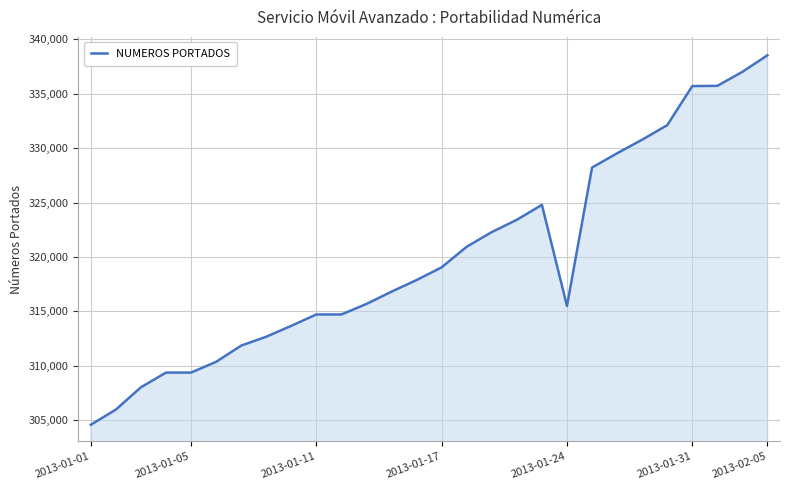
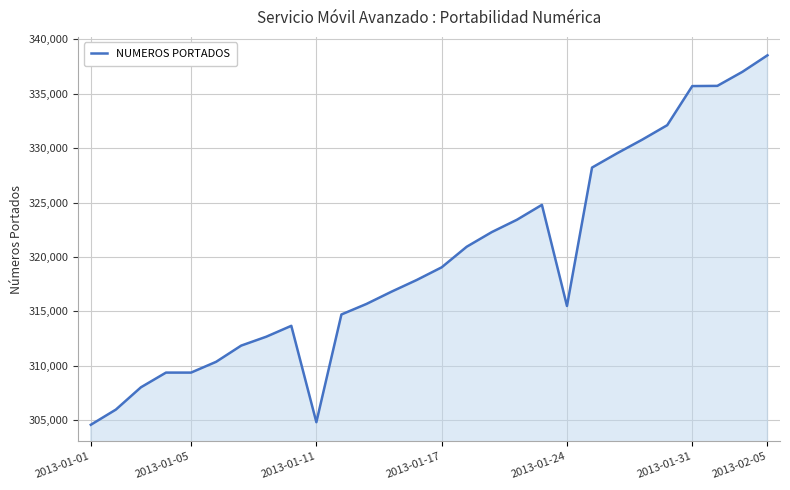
2013-01-11: 314,700 -> 304,800
